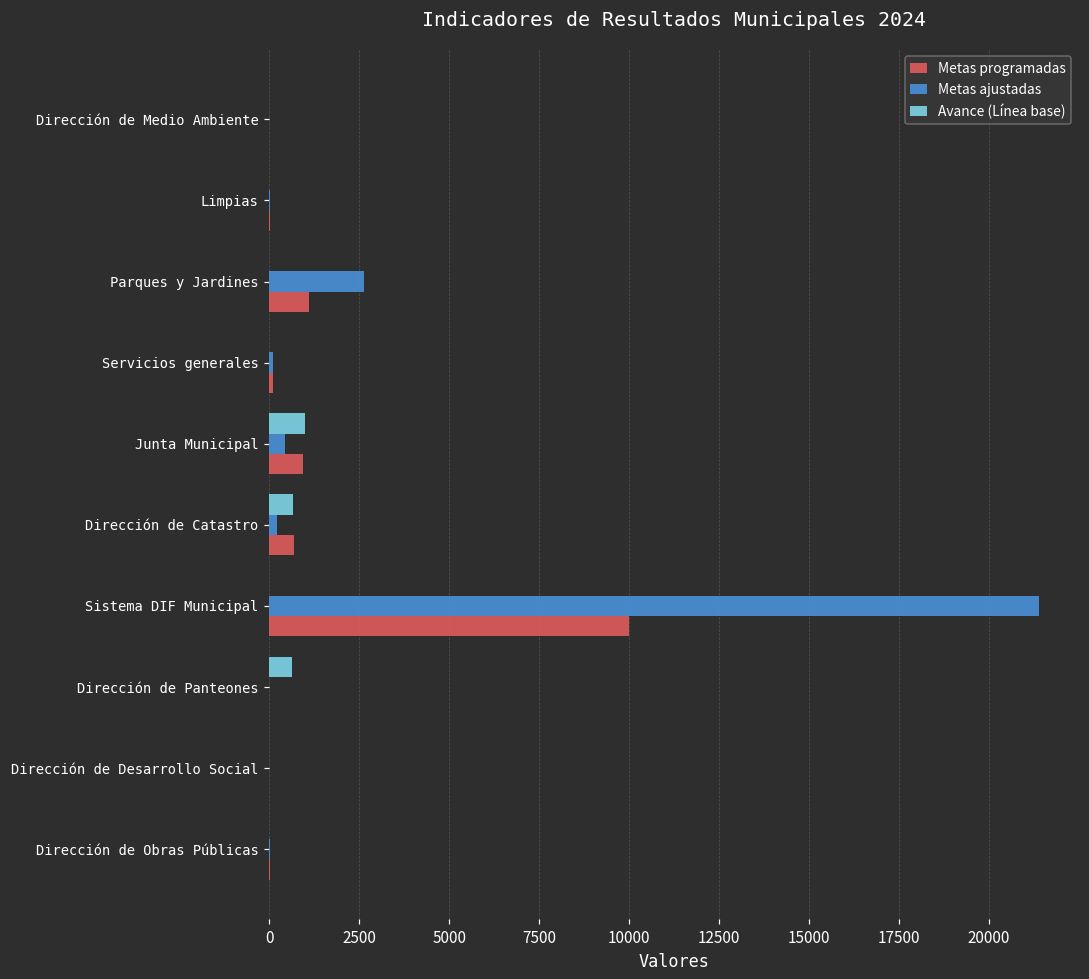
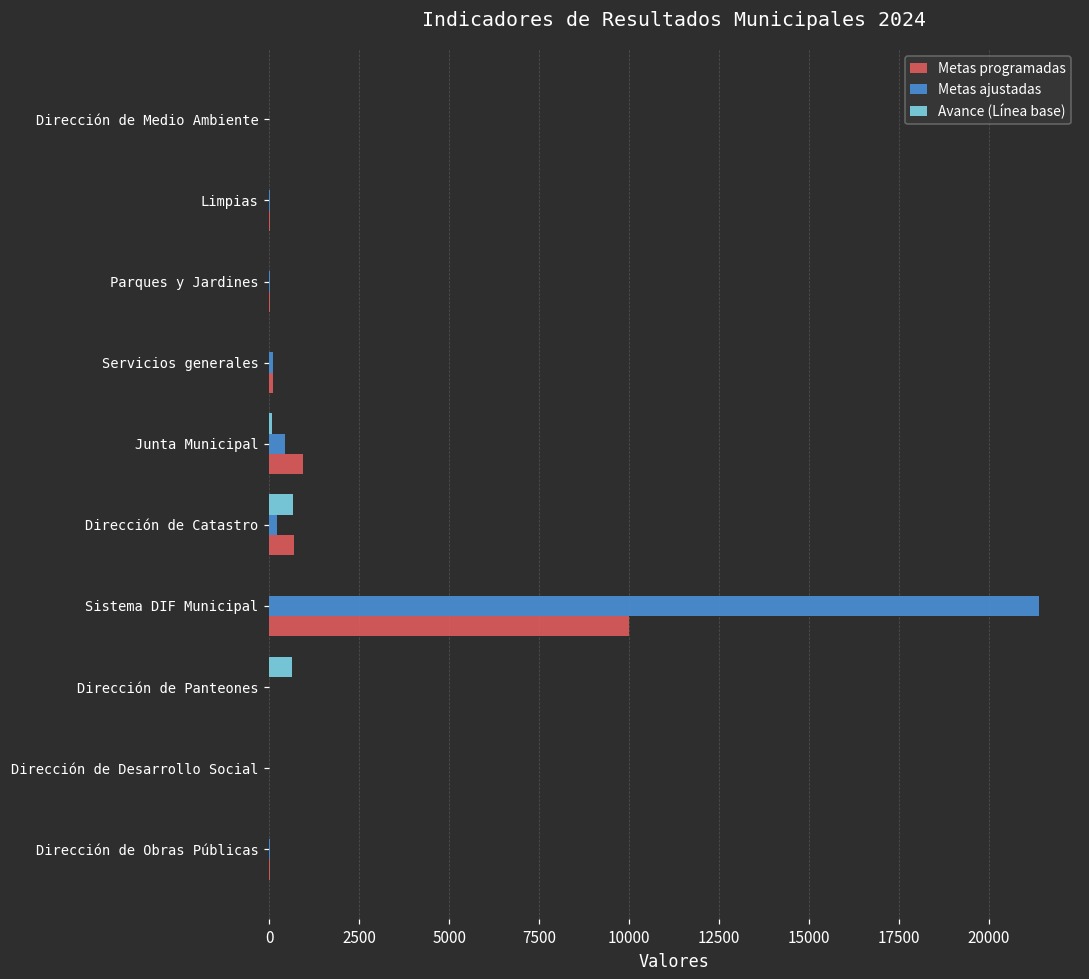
Metas ajustadas, Parques y Jardines: 2600 -> 0
Metas programadas, Parques y Jardines: 1100 -> 0
Avance (Línea base), Junta Municipal: 1000 -> 100
